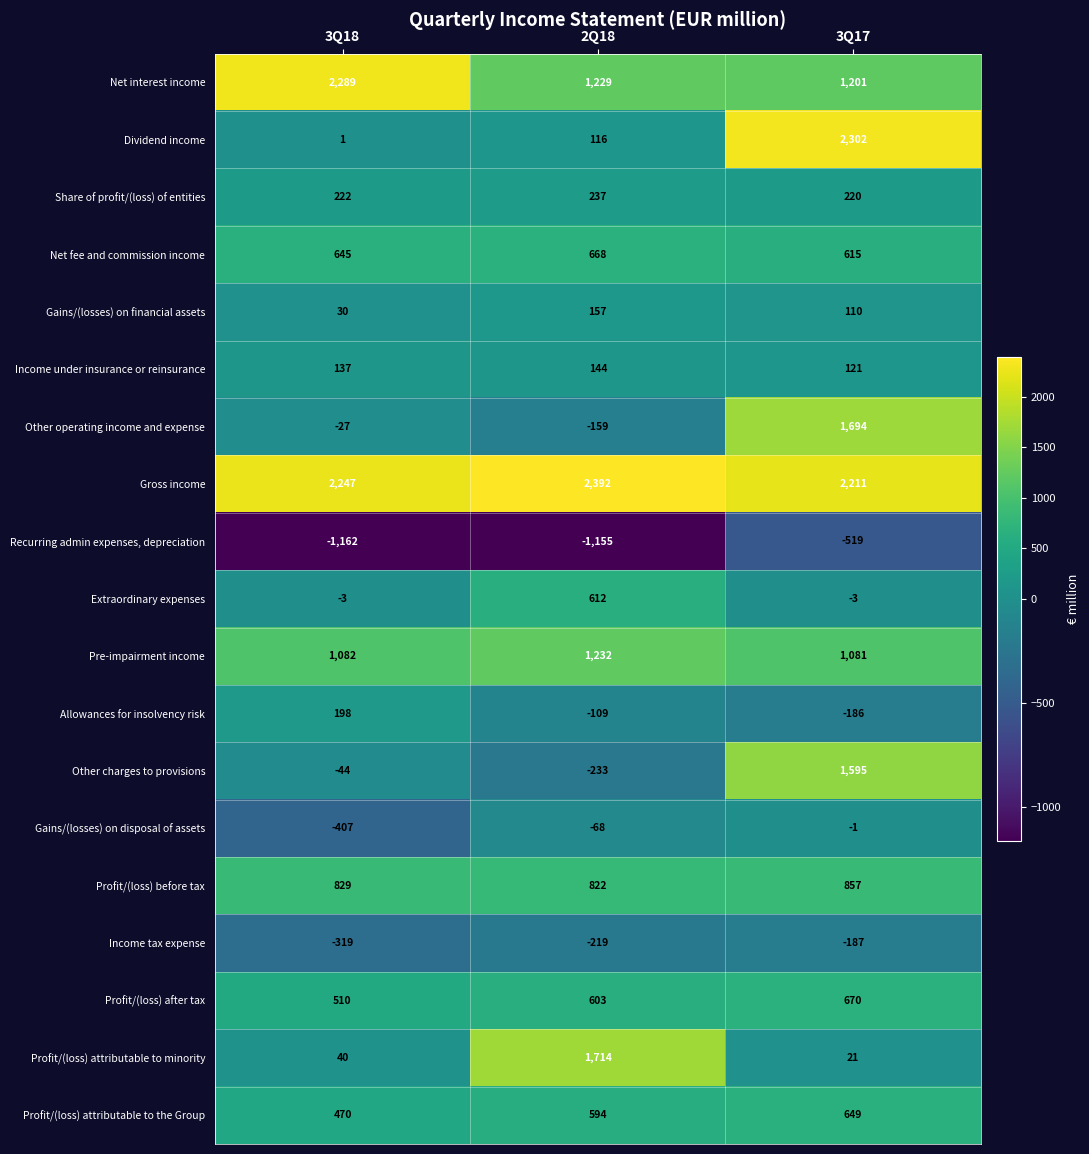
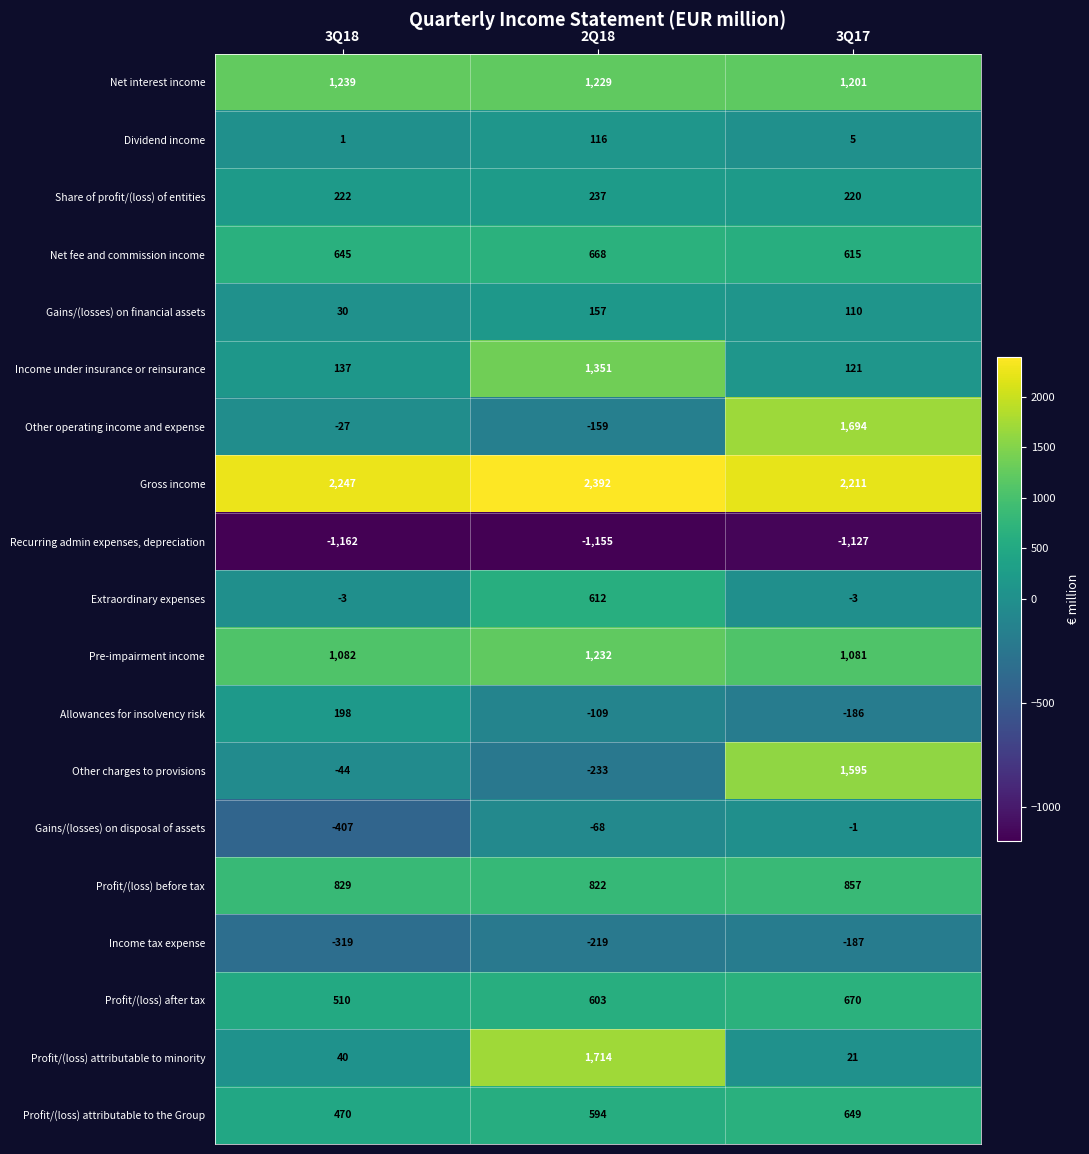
Net interest income, 3Q18: 2,289 -> 1,239
Dividend income, 3Q17: 2,302 -> 5
Income under insurance or reinsurance, 2Q18: 144 -> 1,351
Recurring admin expenses, depreciation, 3Q17: -519 -> -1,127
